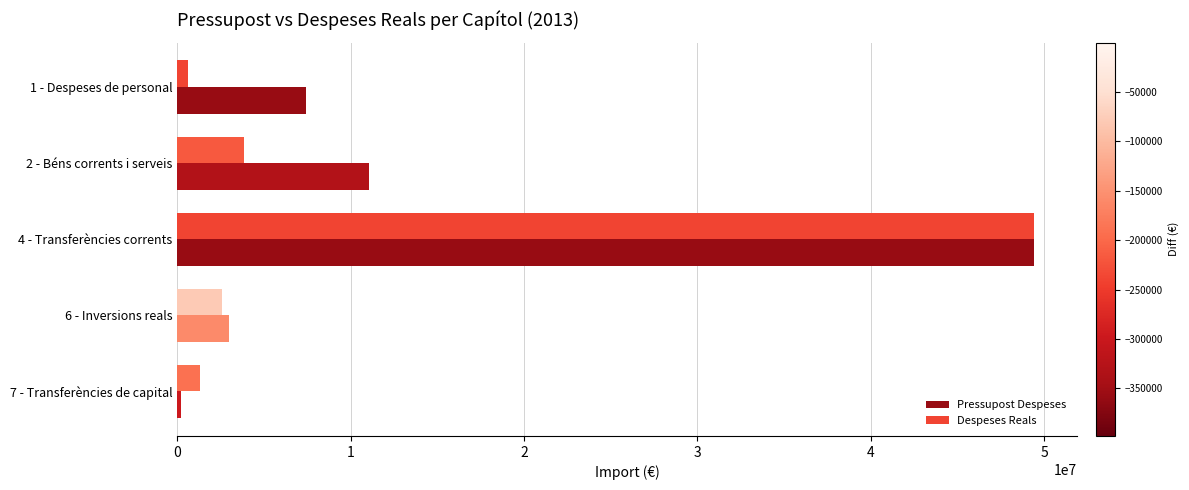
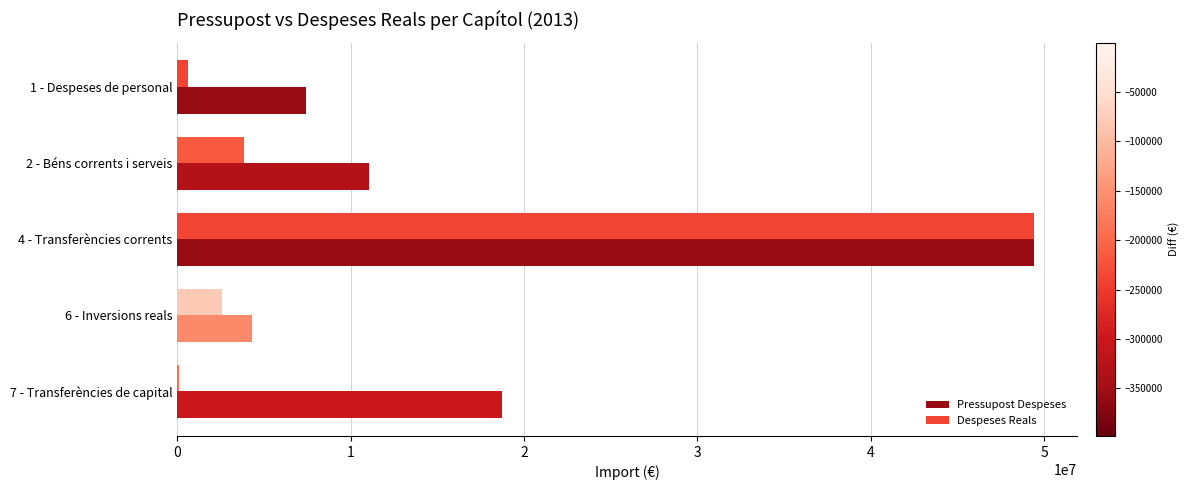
Pressupost Despeses, 6 - Inversions reals: 3000000 -> 4300000
Despeses Reals, 7 - Transferències de capital: 1300000 -> 100000
Pressupost Despeses, 7 - Transferències de capital: 200000 -> 18700000
